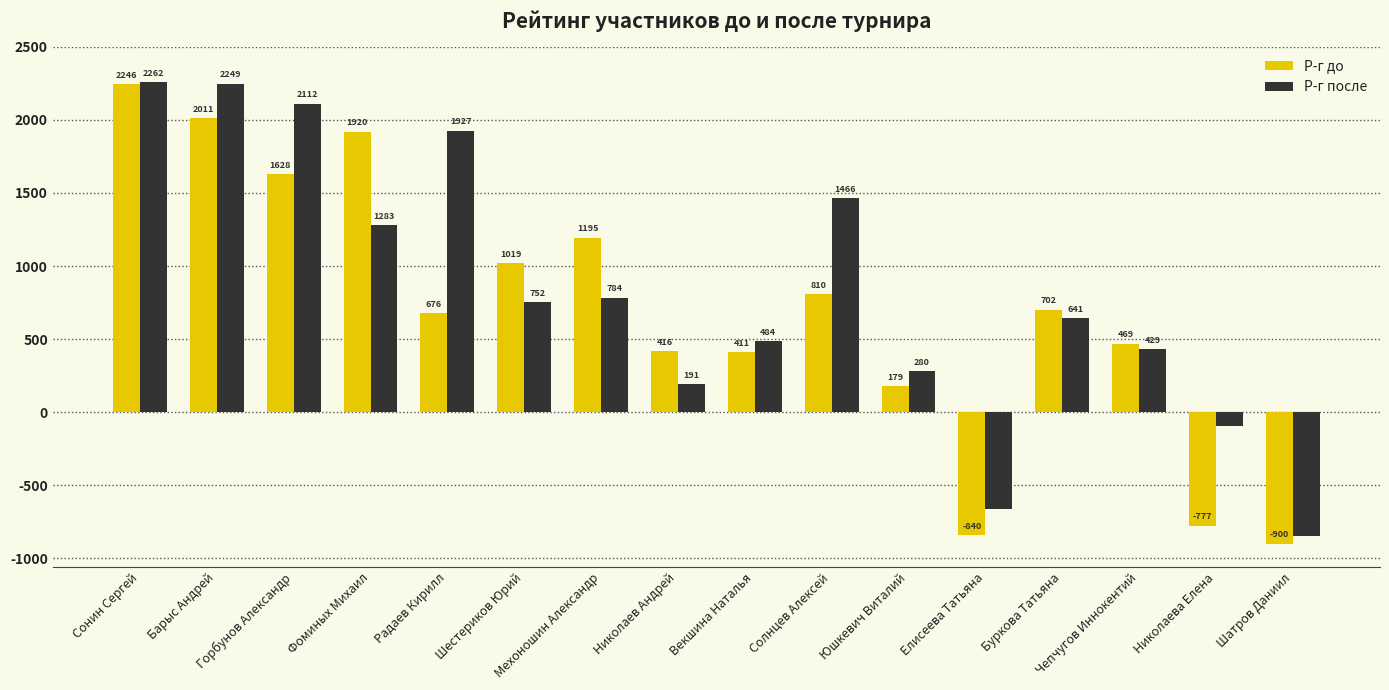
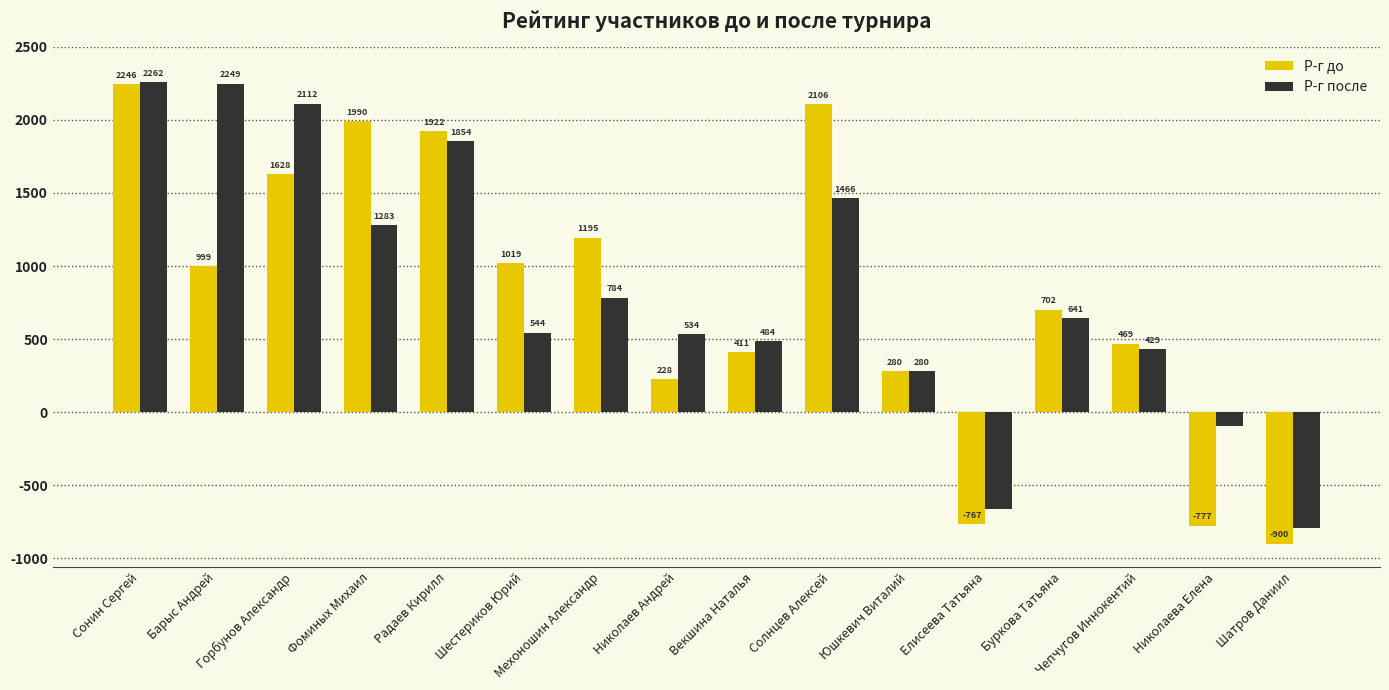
Р-г до, Барыс Андрей: 2011 -> 999
Р-г до, Фоминых Михаил: 1920 -> 1990
Р-г до, Радаев Кирилл: 676 -> 1922
Р-г после, Радаев Кирилл: 1927 -> 1854
Р-г после, Шестериков Юрий: 752 -> 544
Р-г до, Николаев Андрей: 416 -> 228
Р-г после, Николаев Андрей: 191 -> 534
Р-г до, Солнцев Алексей: 810 -> 2106
Р-г до, Юшкевич Виталий: 179 -> 280
Р-г до, Елисеева Татьяна: -840 -> -767
Р-г после, Шатров Даниил: -850 -> -790
